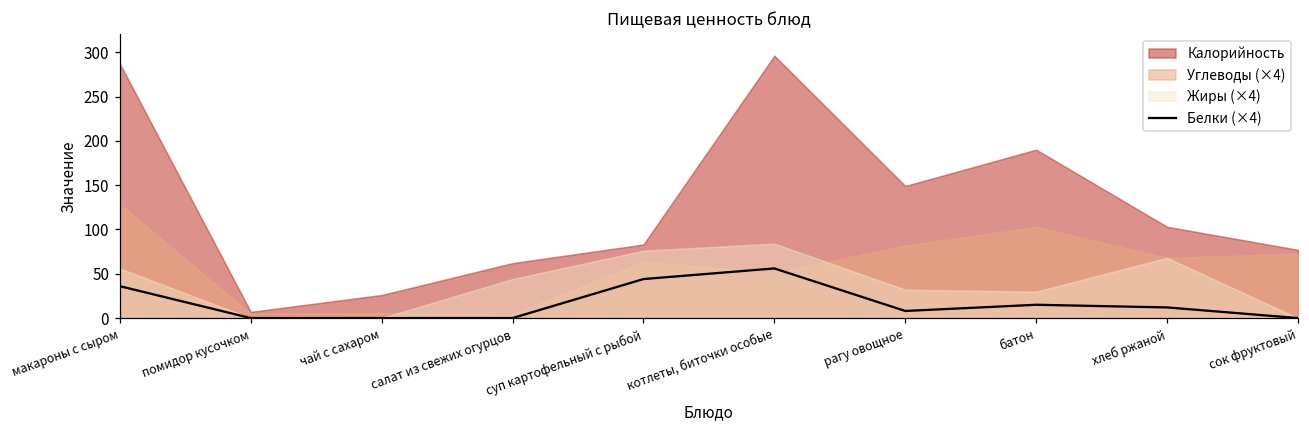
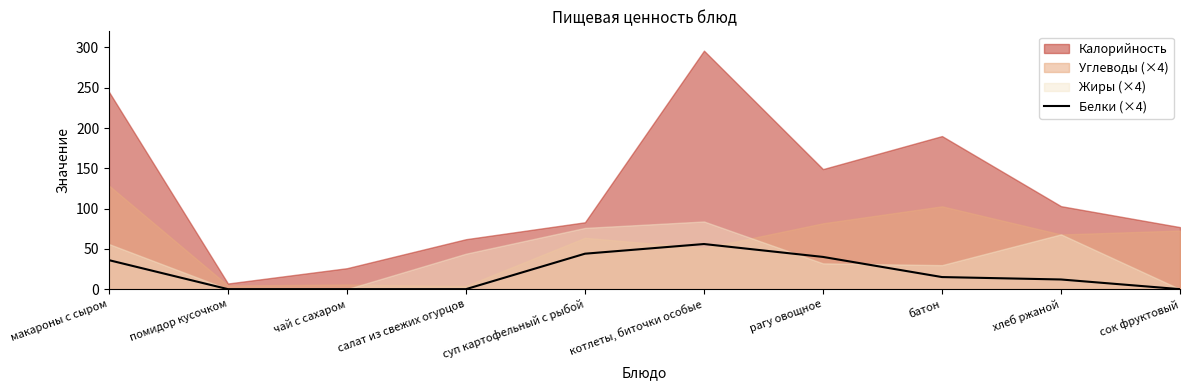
Калорийность, макароны с сыром: 290 -> 250
Белки (×4), рагу овощное: 10 -> 40
